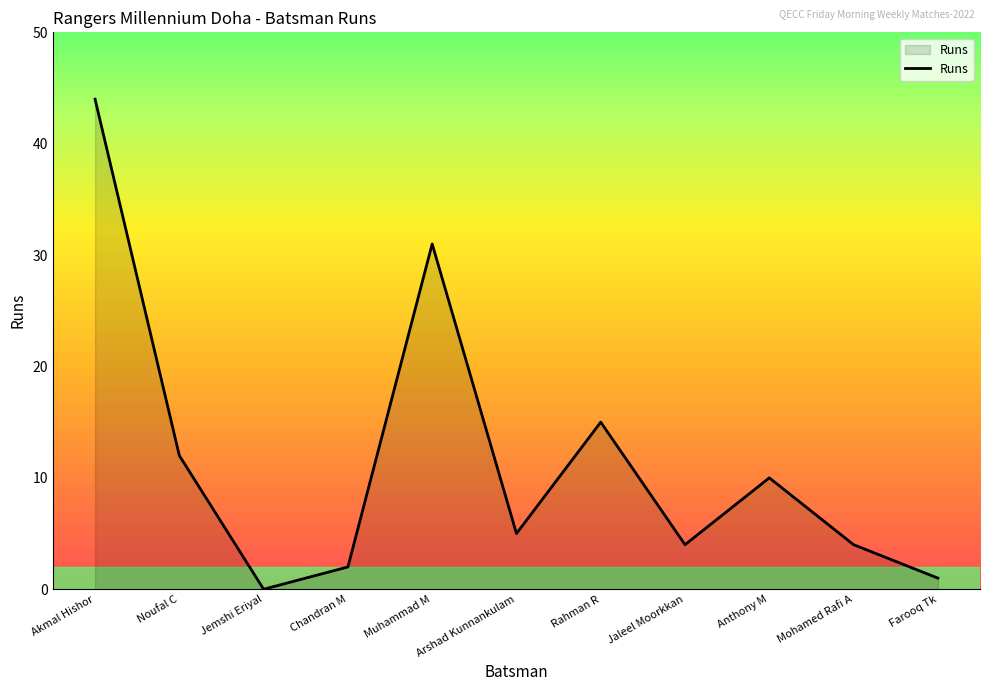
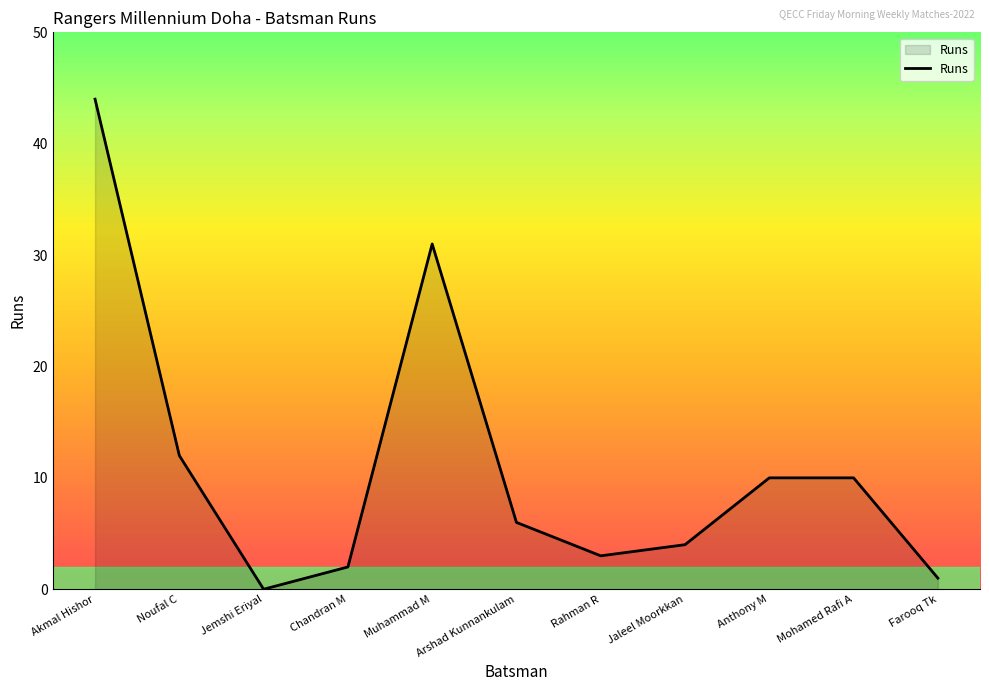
Arshad Kunnankulam: 5 -> 6
Rahman R: 15 -> 3
Mohamed Rafi A: 4 -> 10
